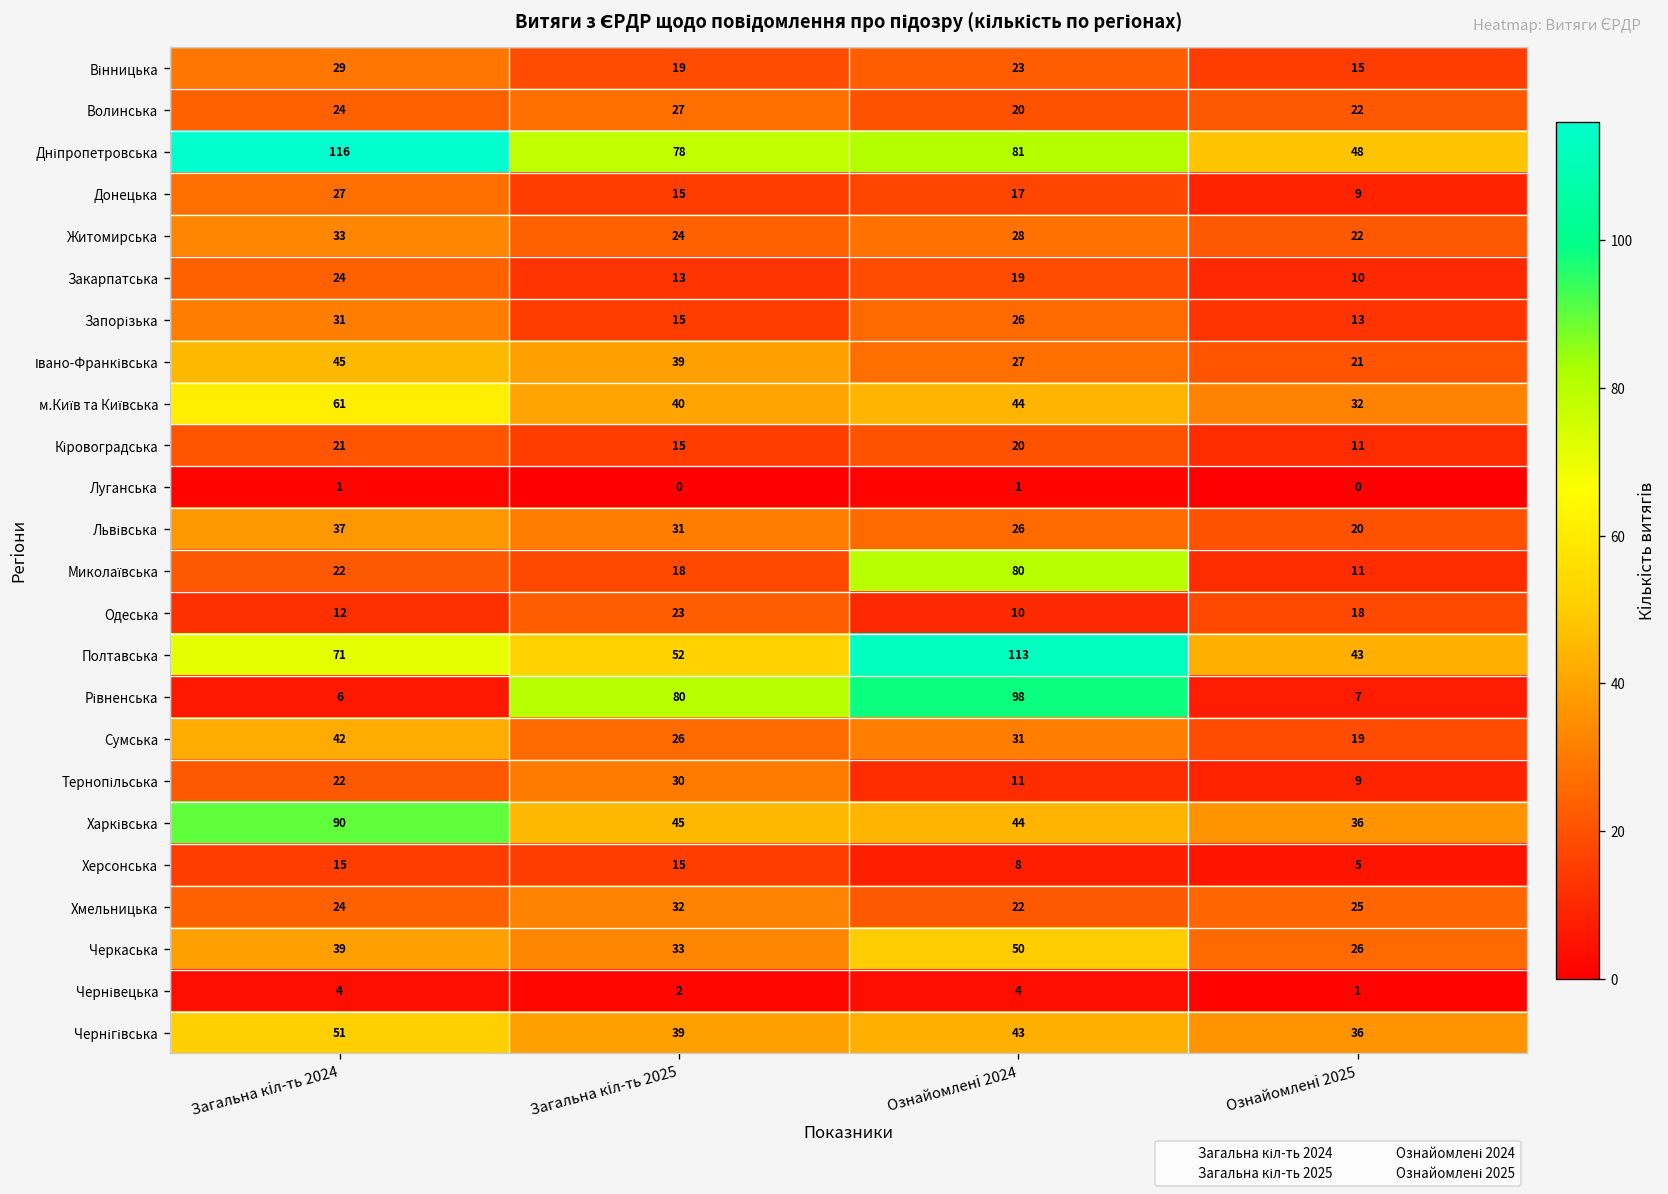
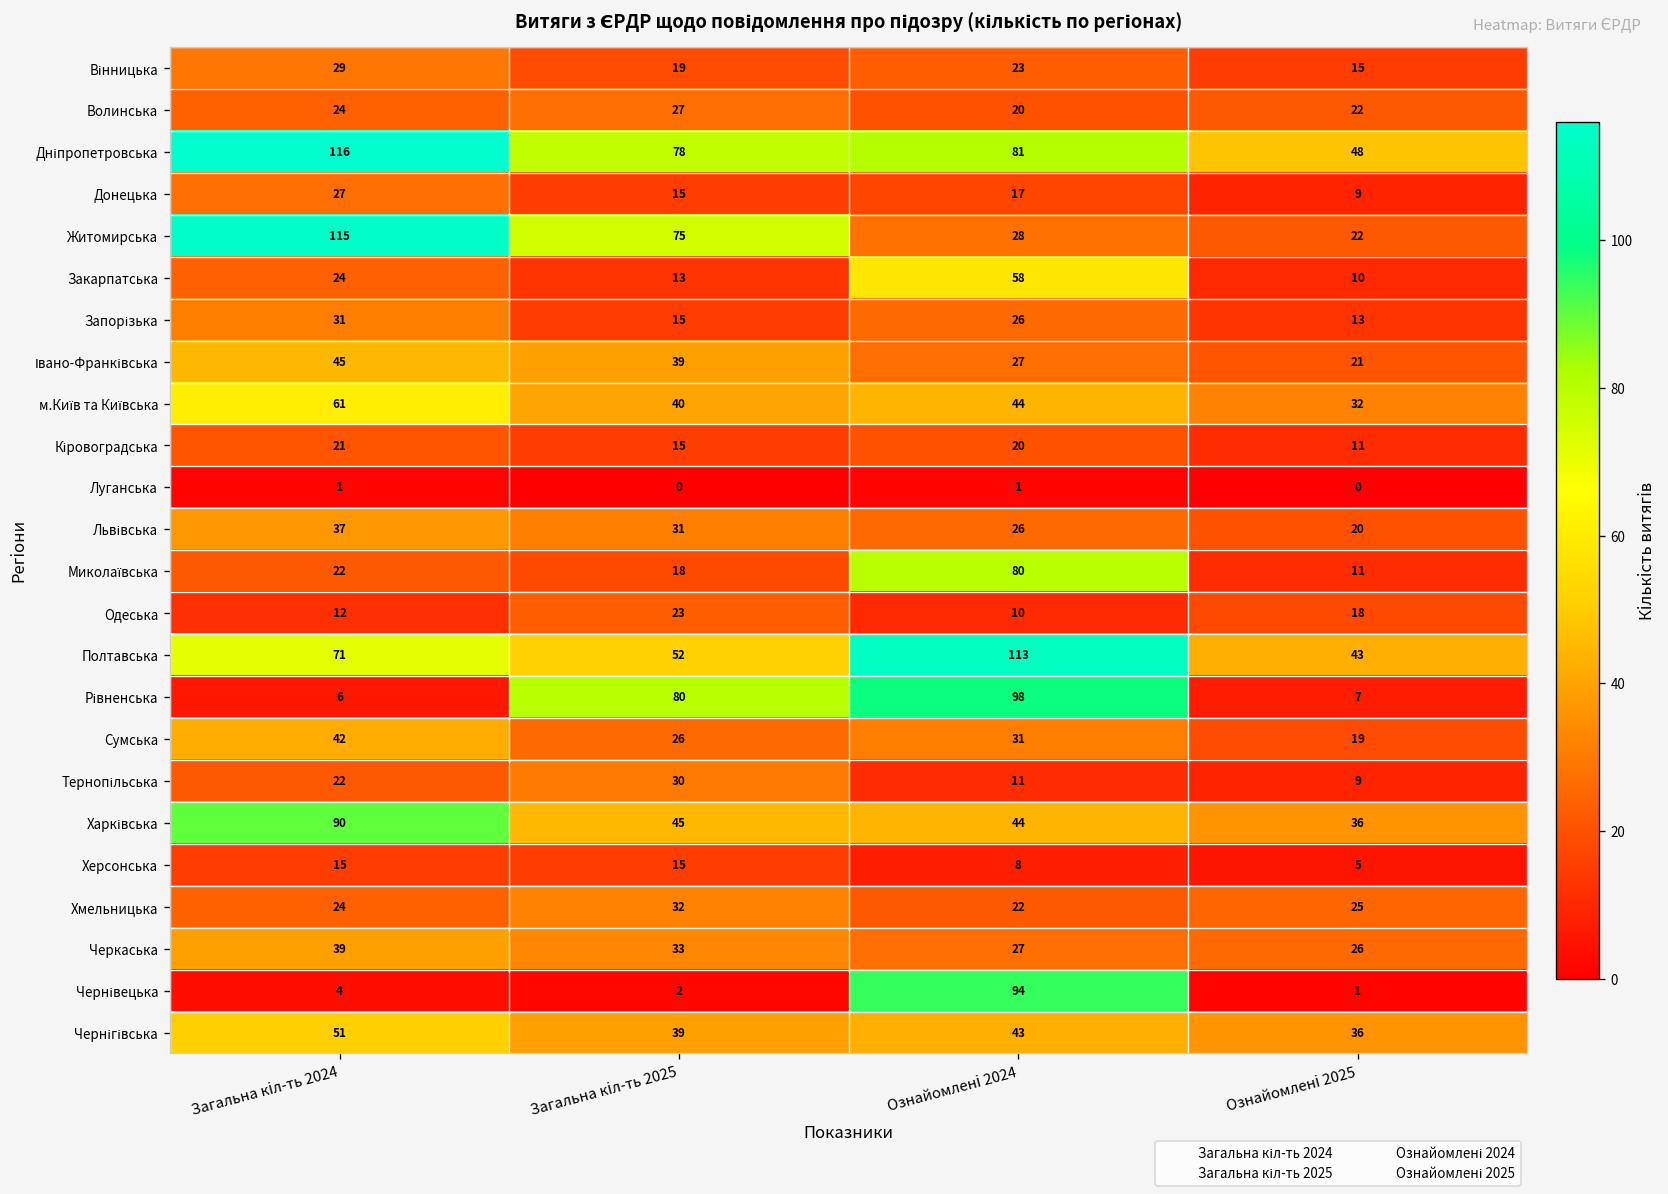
Житомирська, Загальна кіл-ть 2024: 33 -> 115
Житомирська, Загальна кіл-ть 2025: 24 -> 75
Закарпатська, Ознайомлені 2024: 19 -> 58
Черкаська, Ознайомлені 2024: 50 -> 27
Чернівецька, Ознайомлені 2024: 4 -> 94
